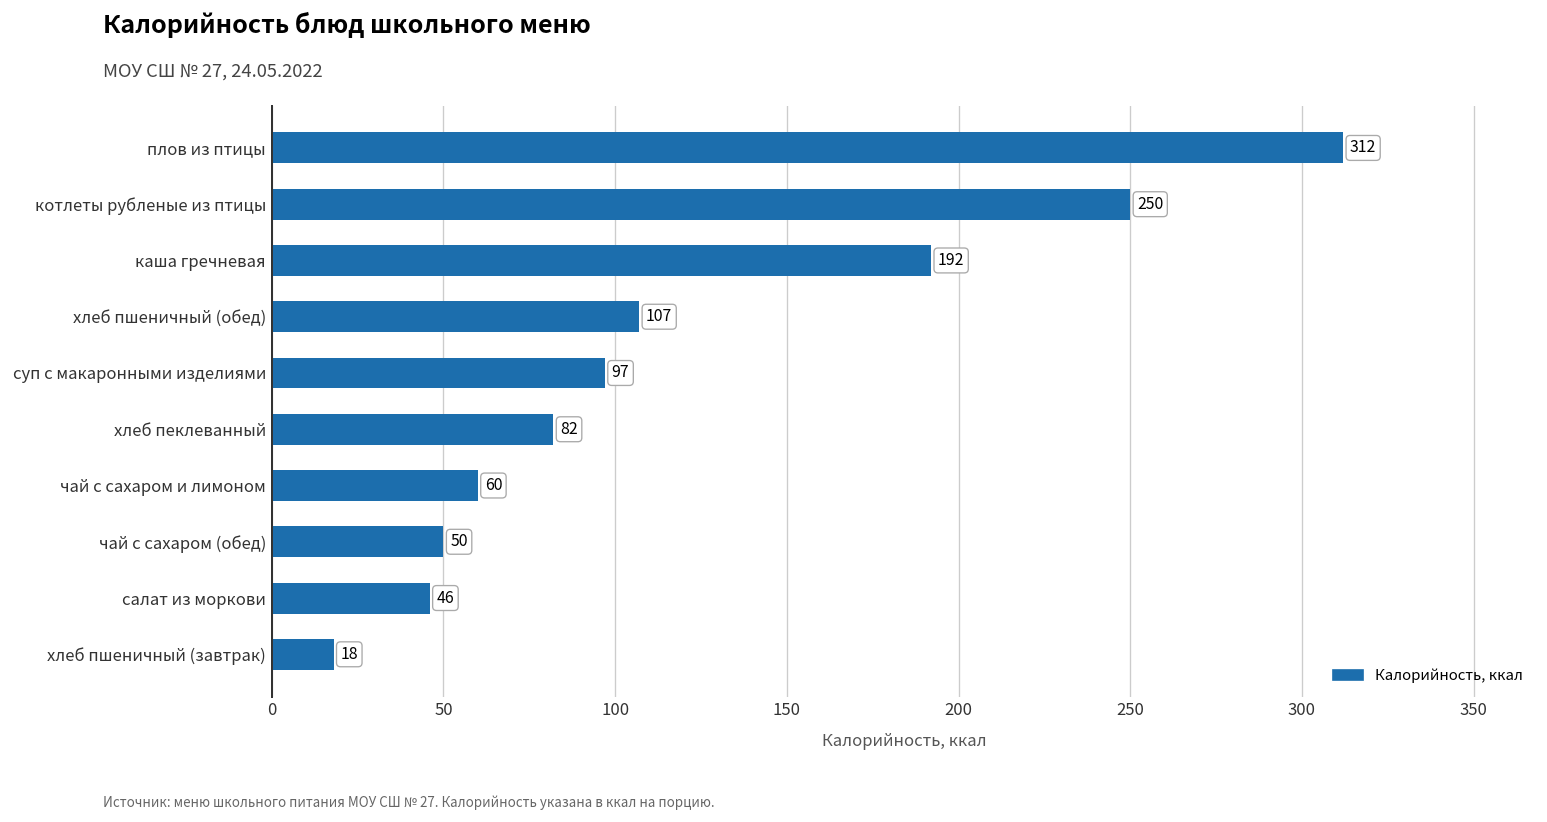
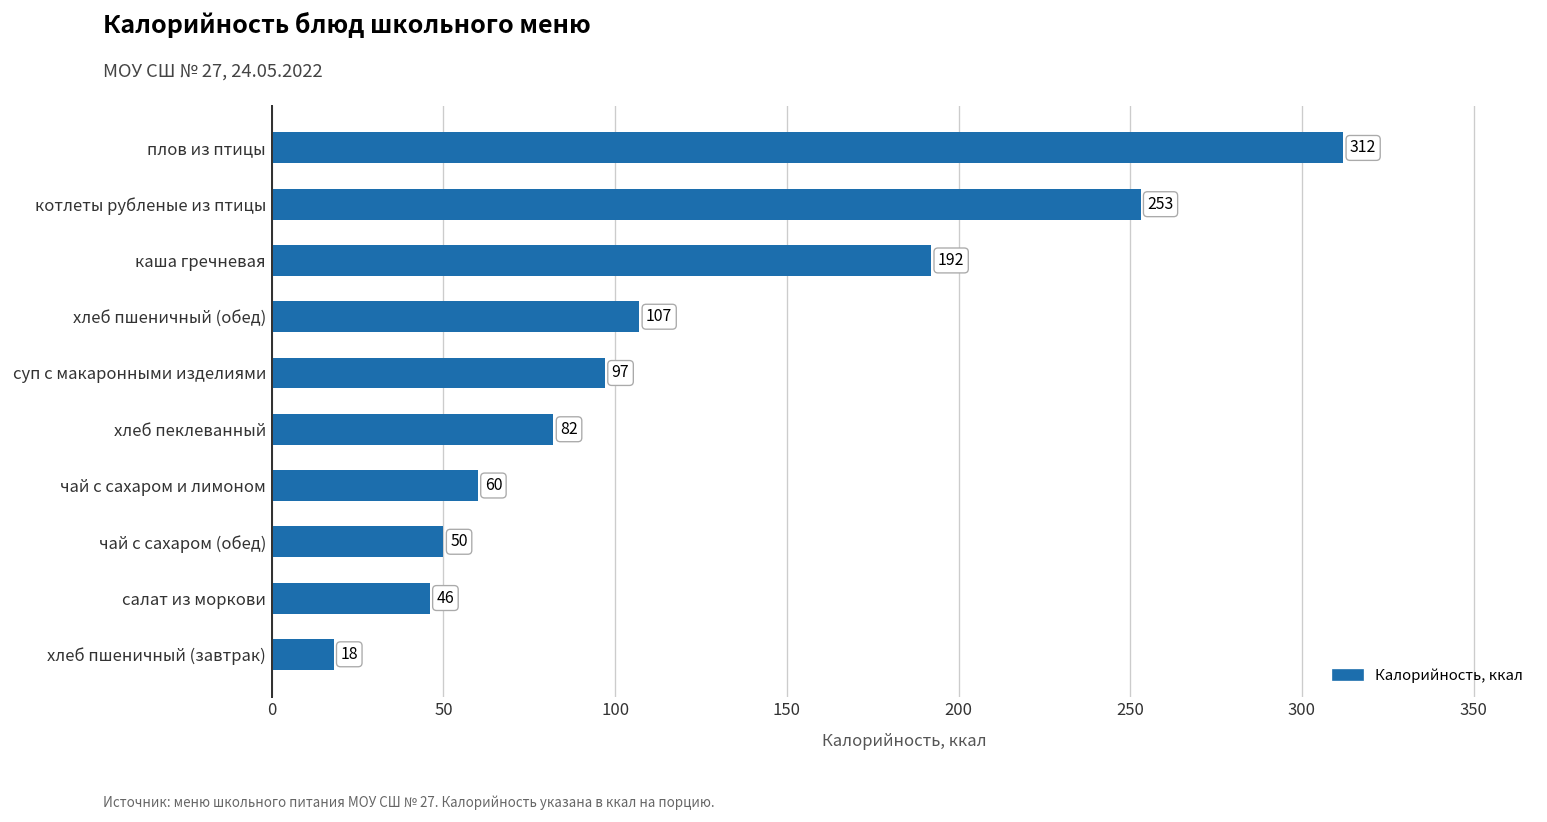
котлеты рубленые из птицы: 250 -> 253
